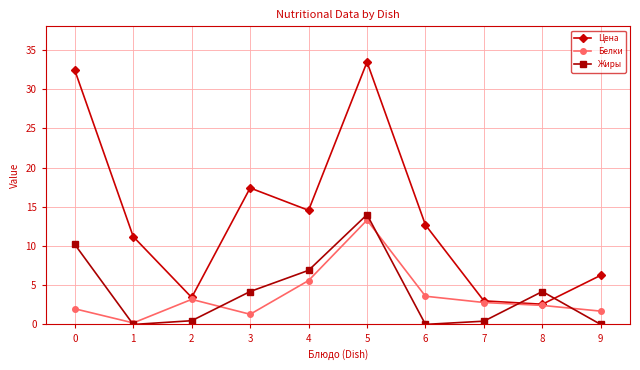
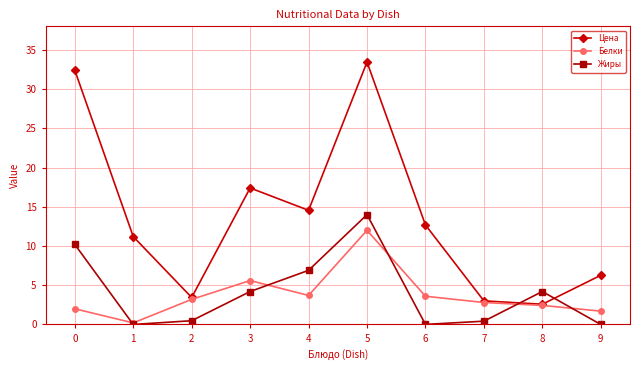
Белки, 3: 1 -> 6
Белки, 4: 6 -> 4
Белки, 5: 13 -> 12
